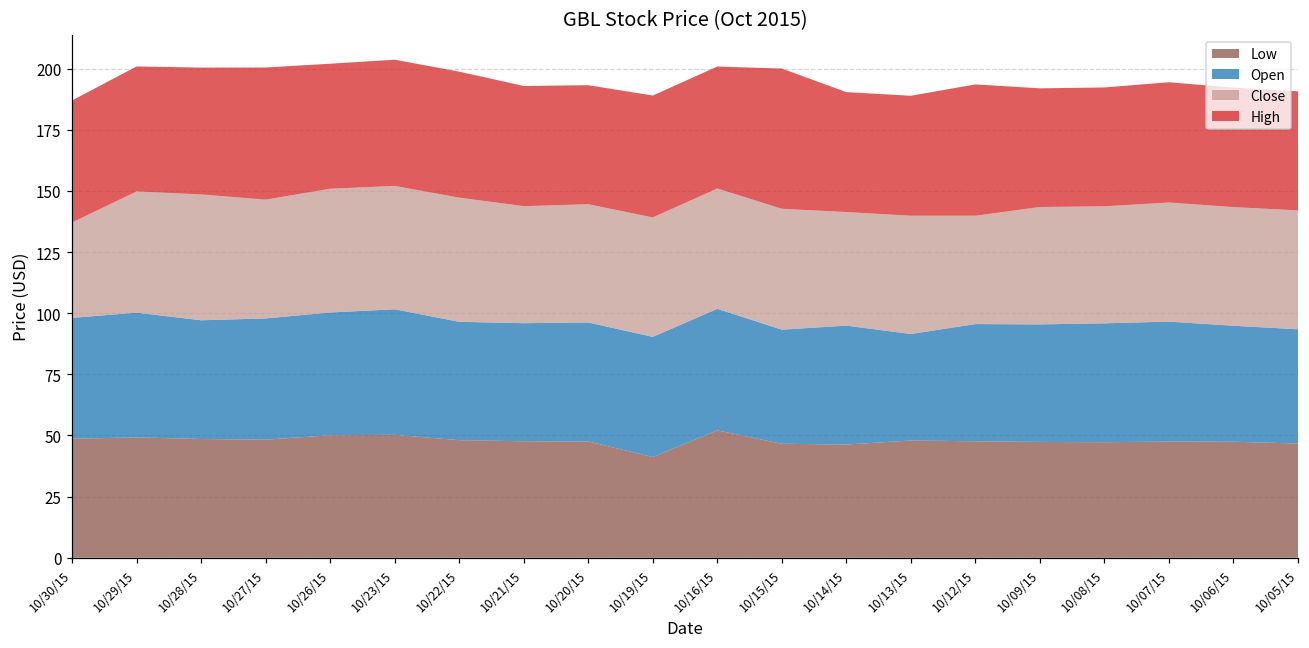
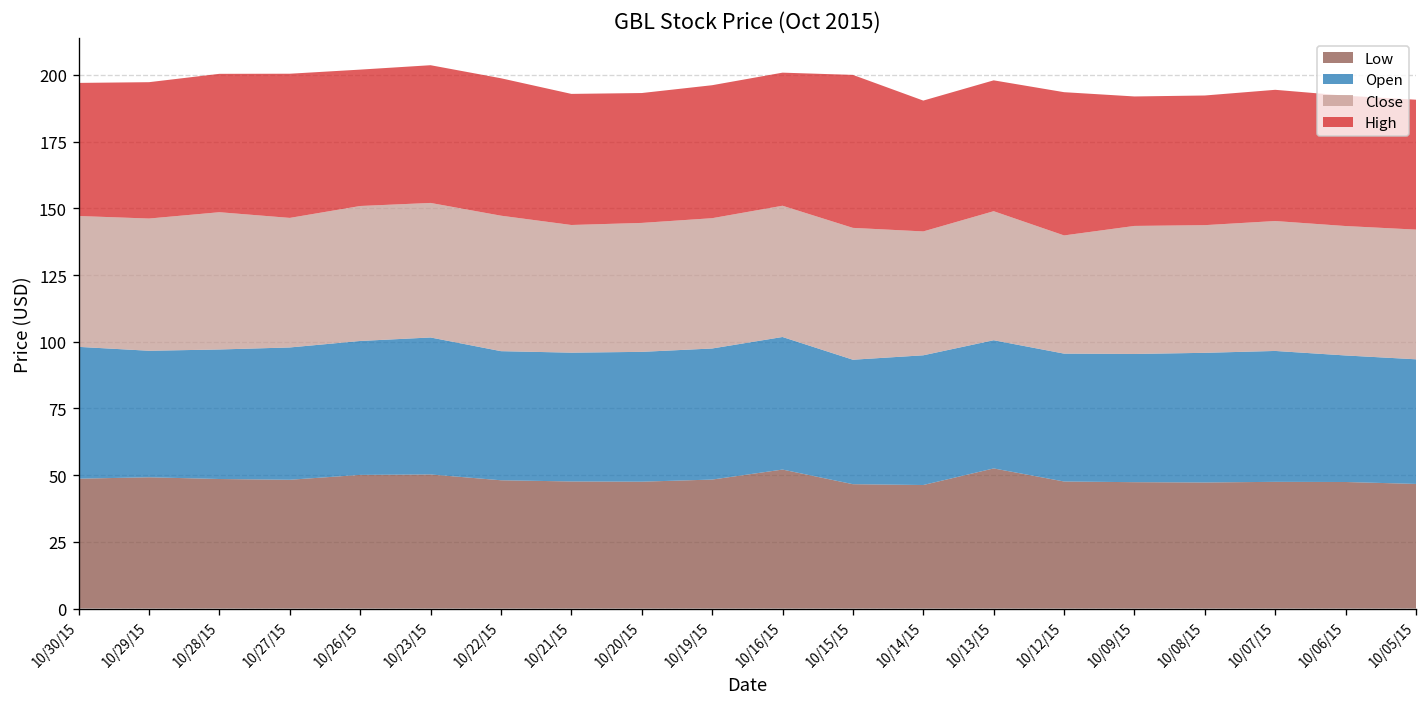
Close, 10/30/15: 39 -> 49
Open, 10/29/15: 51 -> 47
Low, 10/19/15: 41 -> 48
Low, 10/13/15: 48 -> 53
Open, 10/13/15: 44 -> 48
